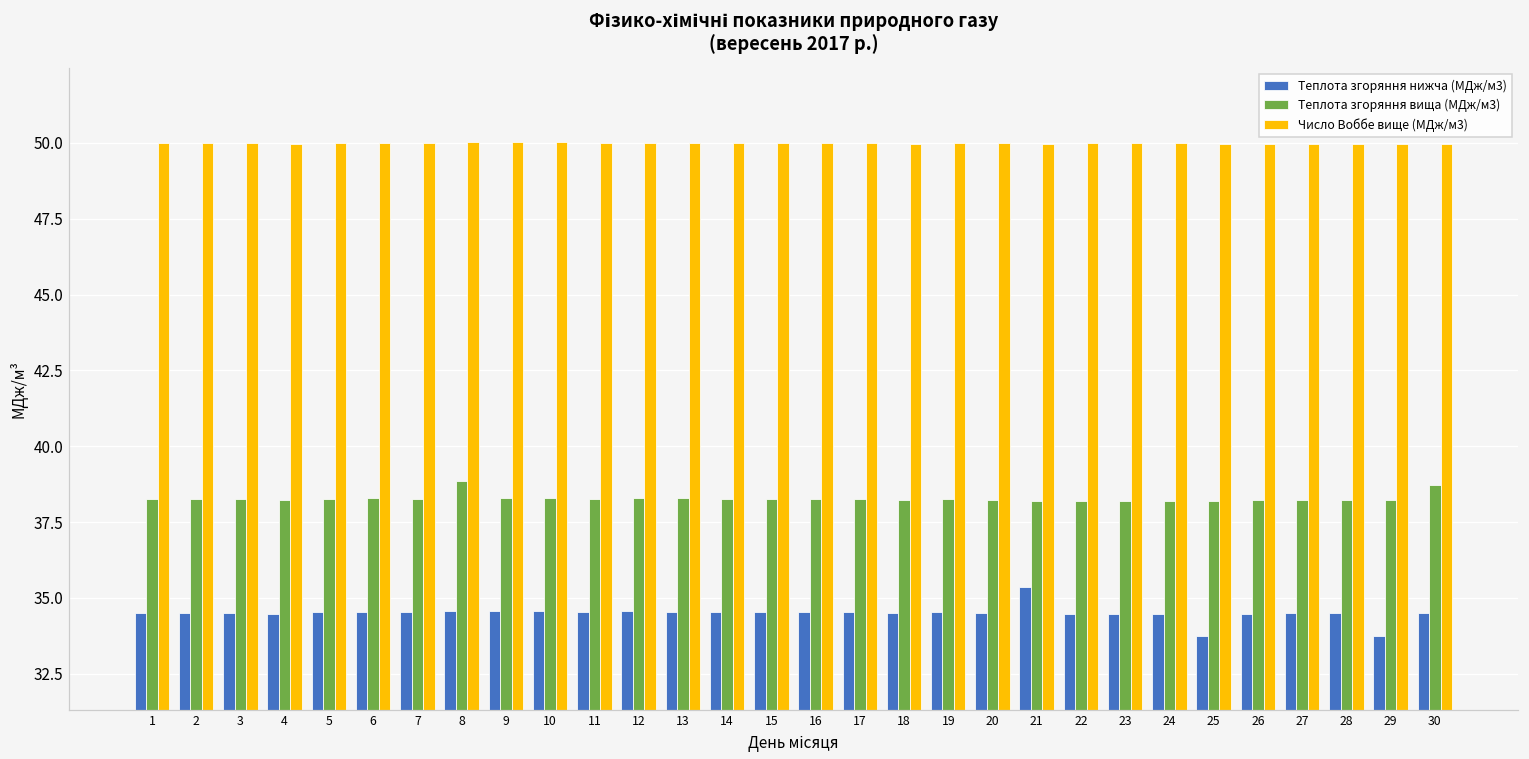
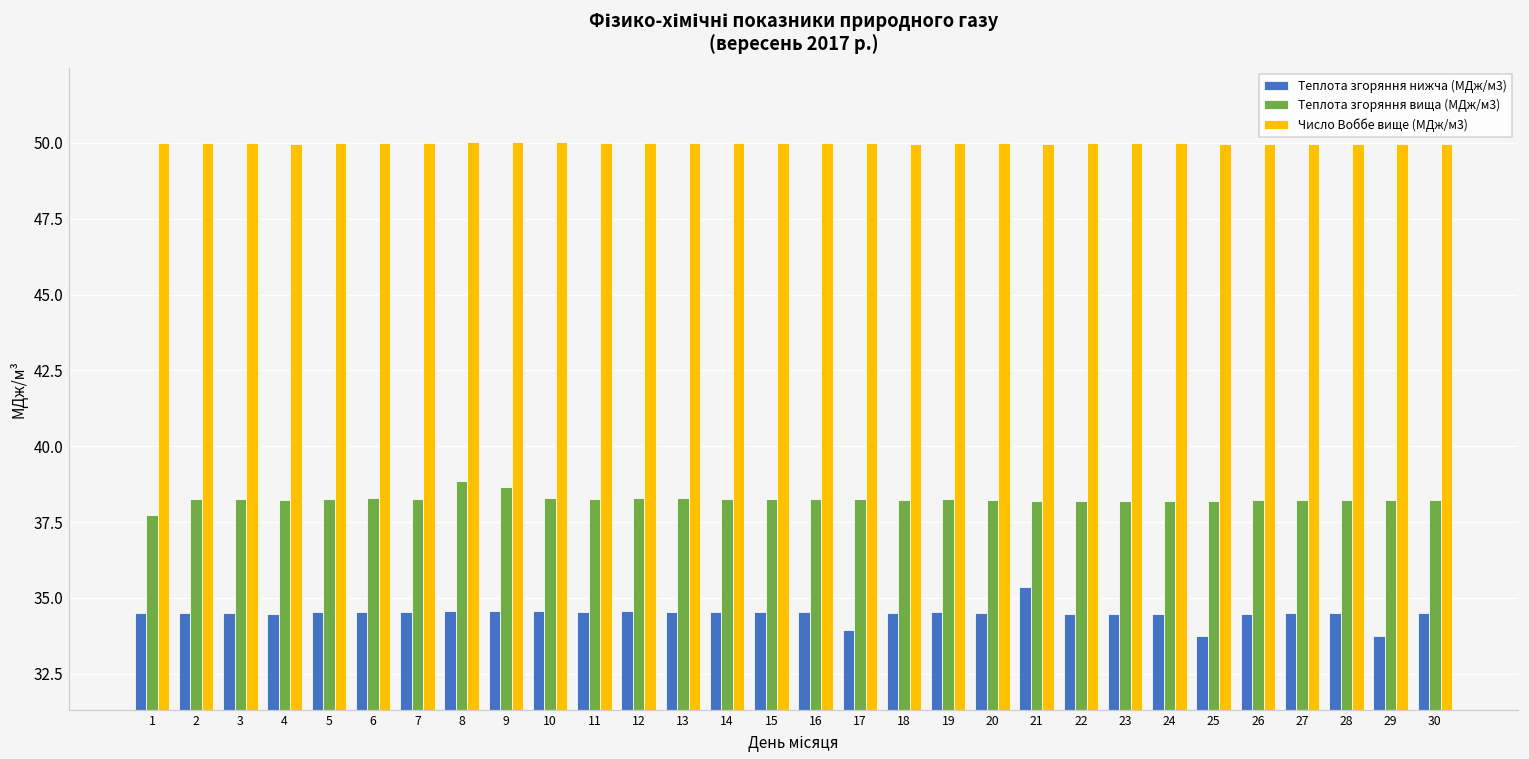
Теплота згоряння вища (МДж/м3), 1: 38.2 -> 37.7
Теплота згоряння вища (МДж/м3), 9: 38.3 -> 38.7
Теплота згоряння нижча (МДж/м3), 17: 34.5 -> 33.9
Теплота згоряння вища (МДж/м3), 30: 38.7 -> 38.2
